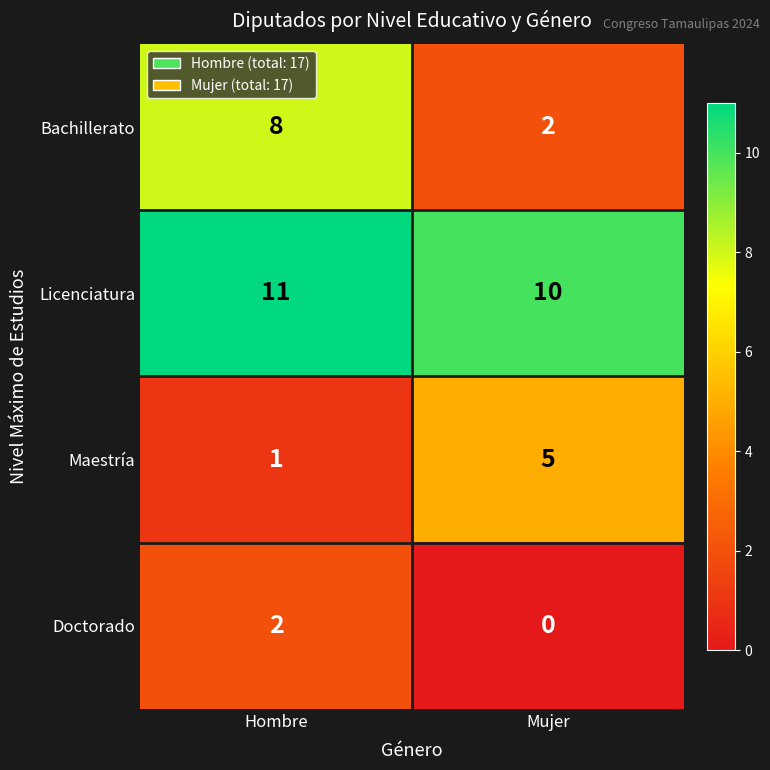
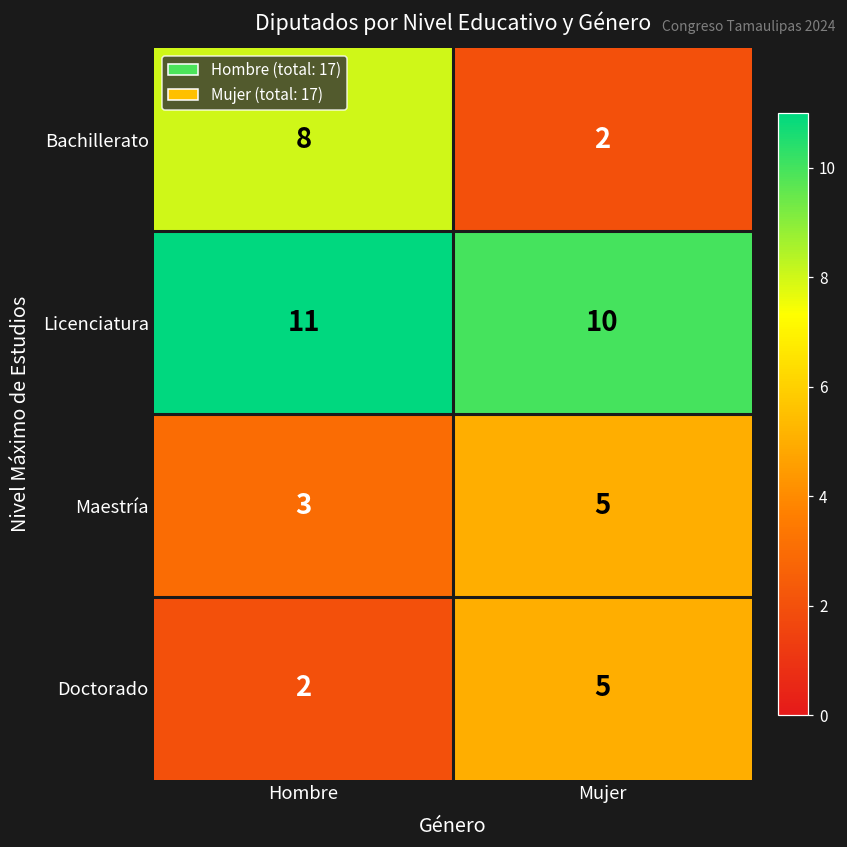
Maestría, Hombre: 1 -> 3
Doctorado, Mujer: 0 -> 5
